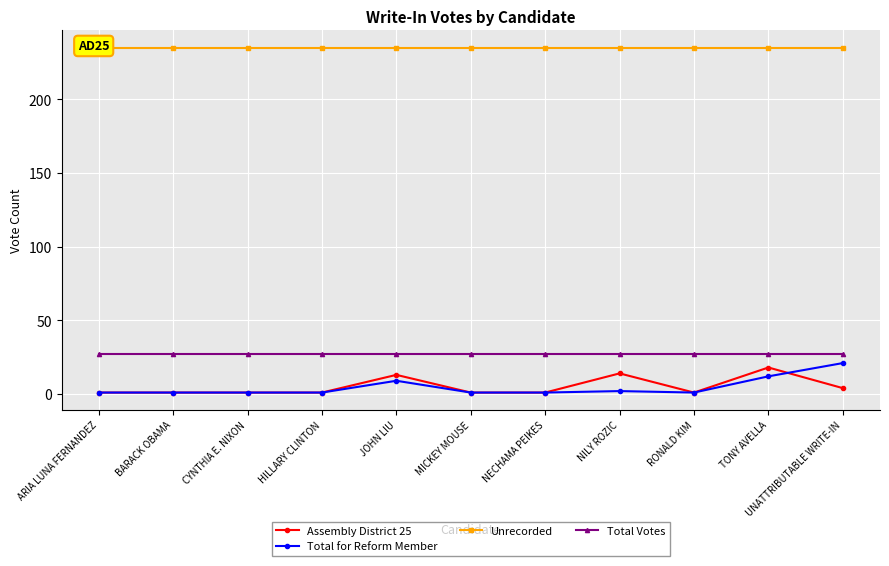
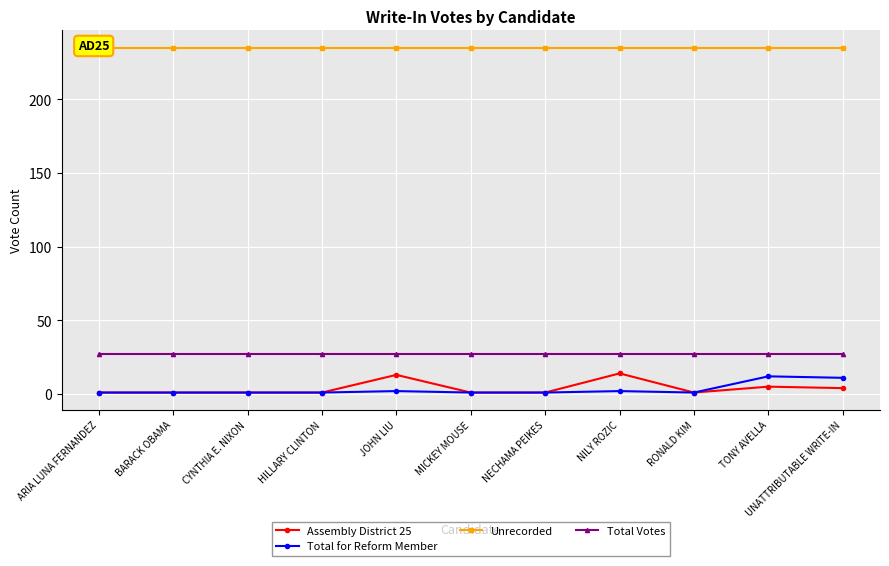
Total for Reform Member, JOHN LIU: 9 -> 2
Assembly District 25, TONY AVELLA: 18 -> 5
Total for Reform Member, UNATTRIBUTABLE WRITE-IN: 21 -> 11
